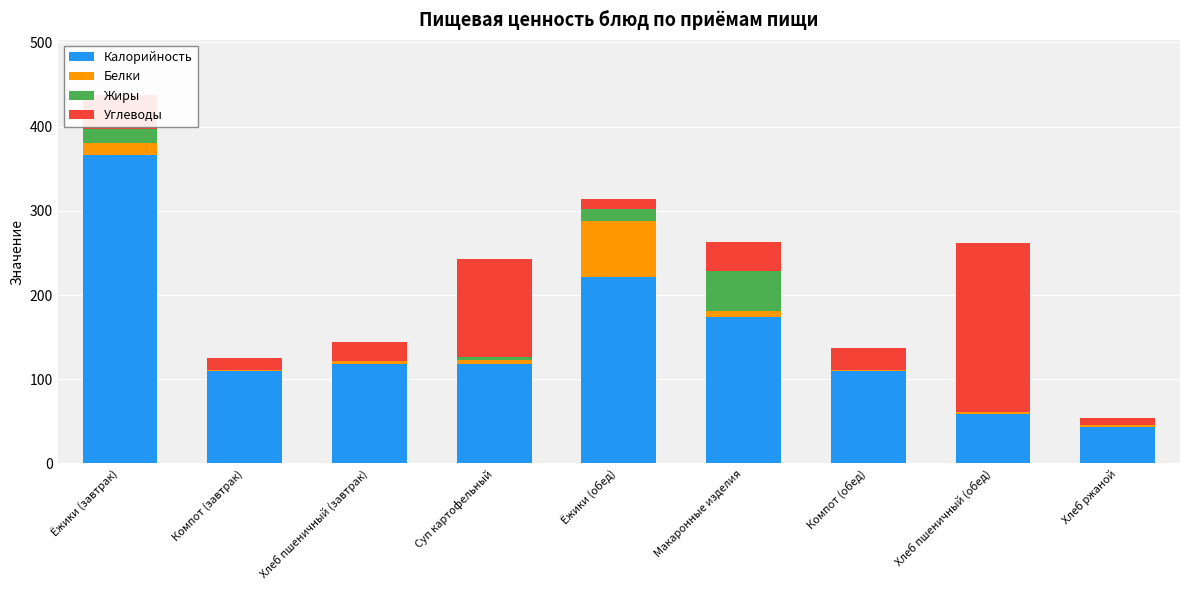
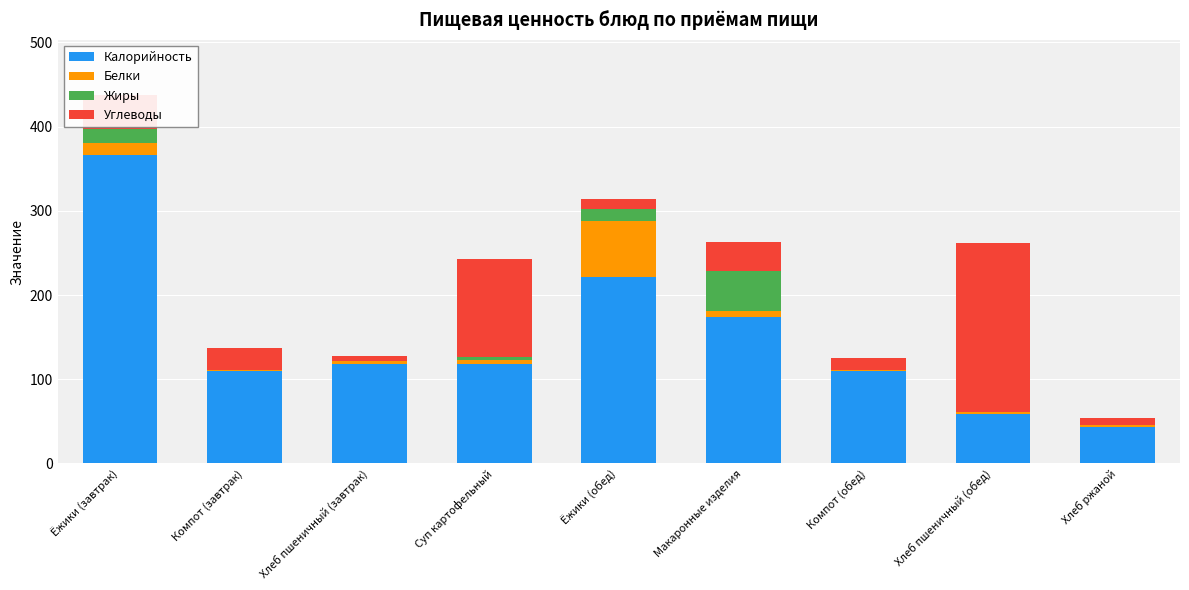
Углеводы, Компот (завтрак): 10 -> 30
Углеводы, Хлеб пшеничный (завтрак): 20 -> 10
Углеводы, Компот (обед): 30 -> 20
